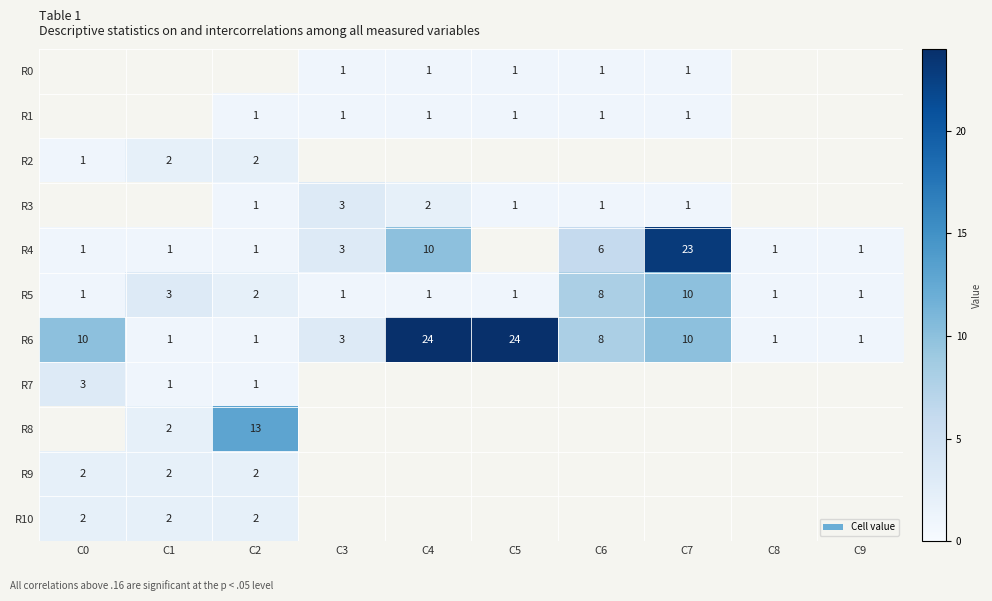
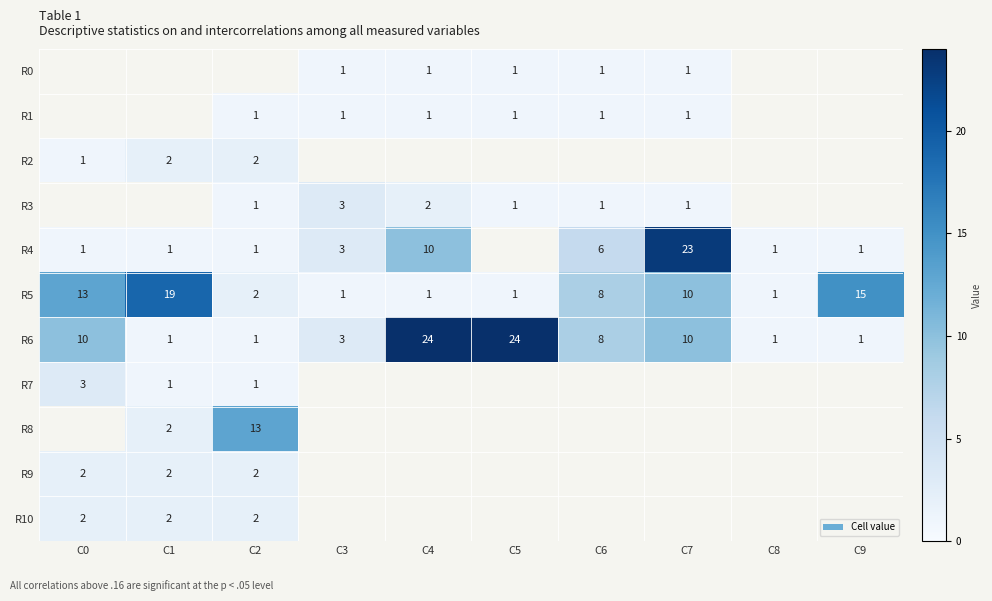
R5, C0: 1 -> 13
R5, C1: 3 -> 19
R5, C9: 1 -> 15
